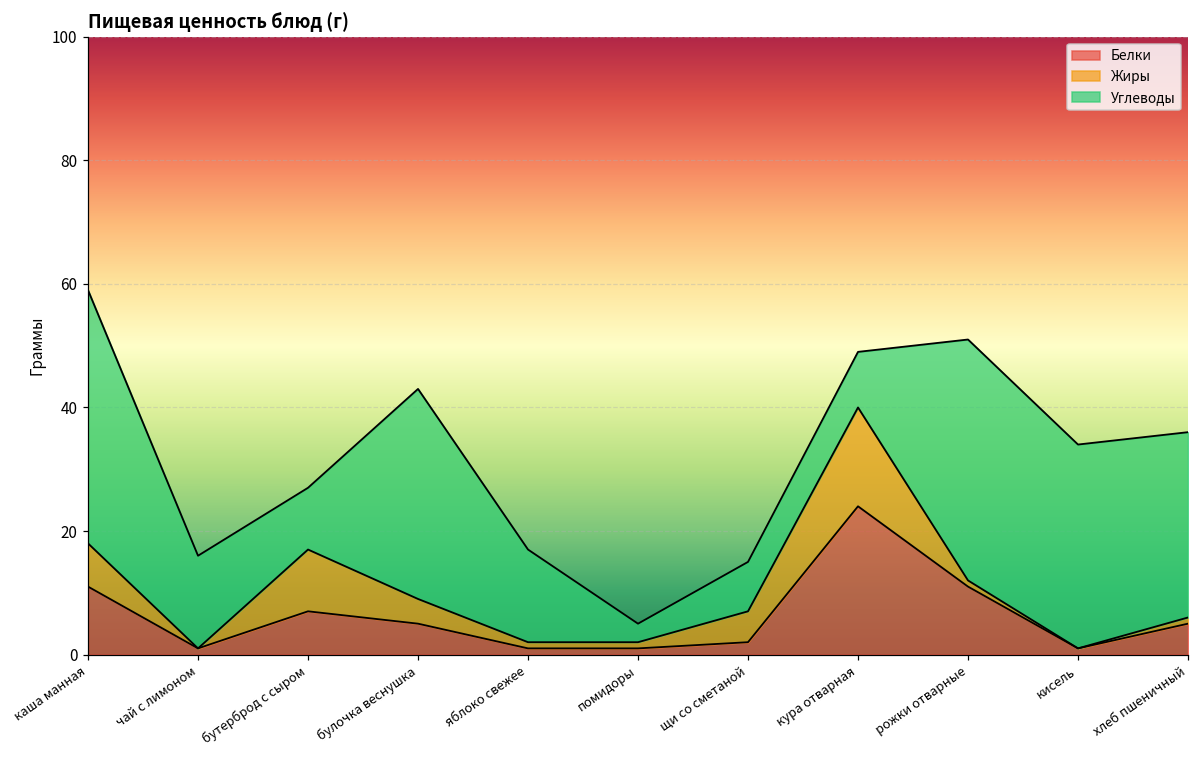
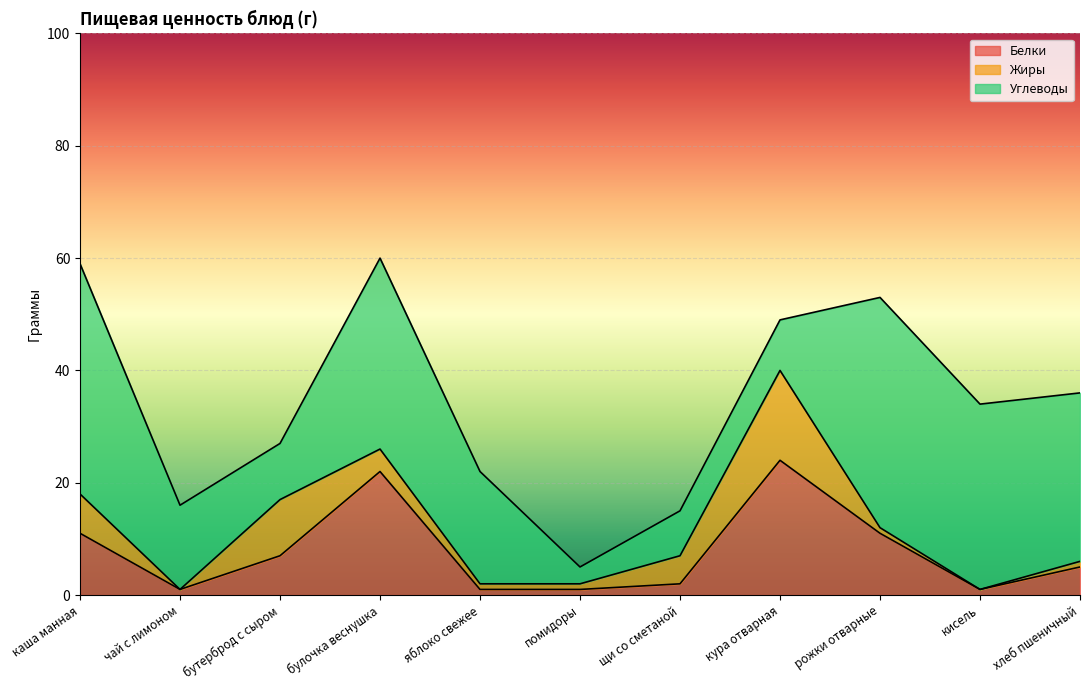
Белки, булочка веснушка: 5 -> 22
Углеводы, яблоко свежее: 15 -> 20
Углеводы, рожки отварные: 39 -> 41
